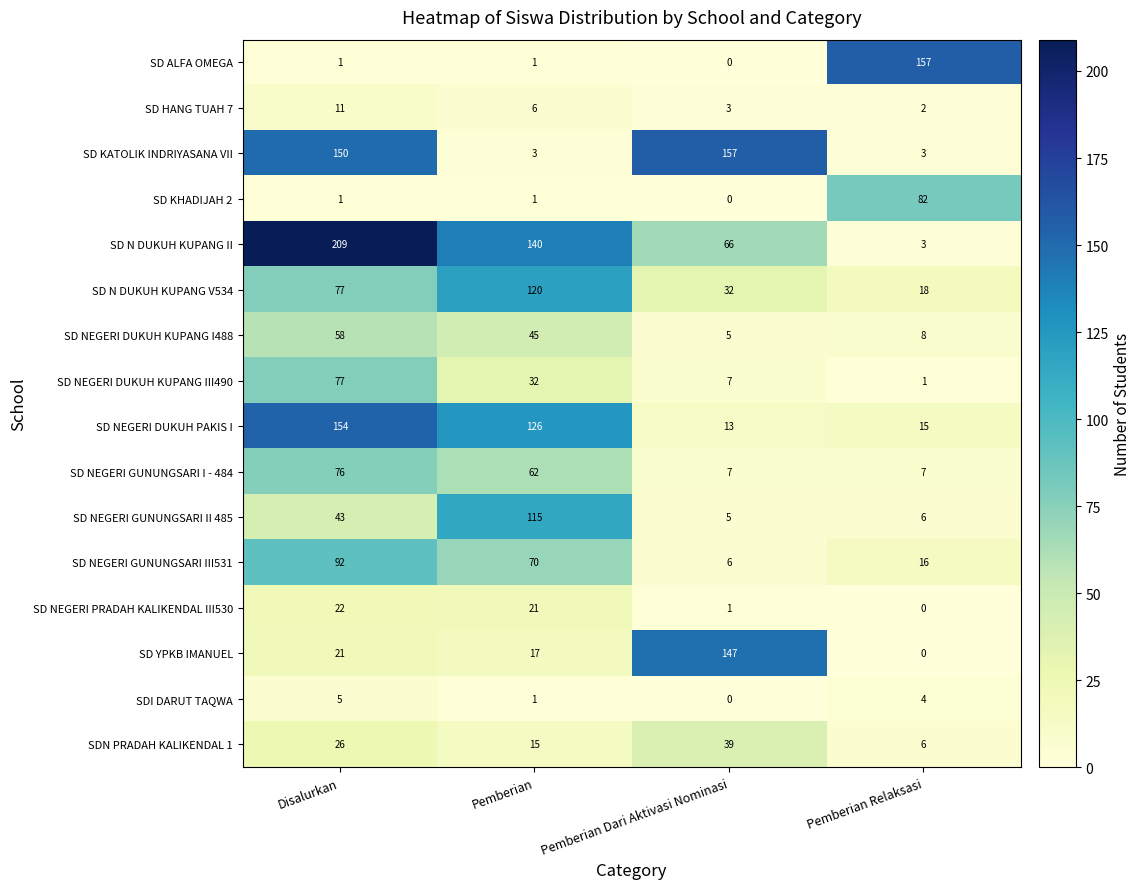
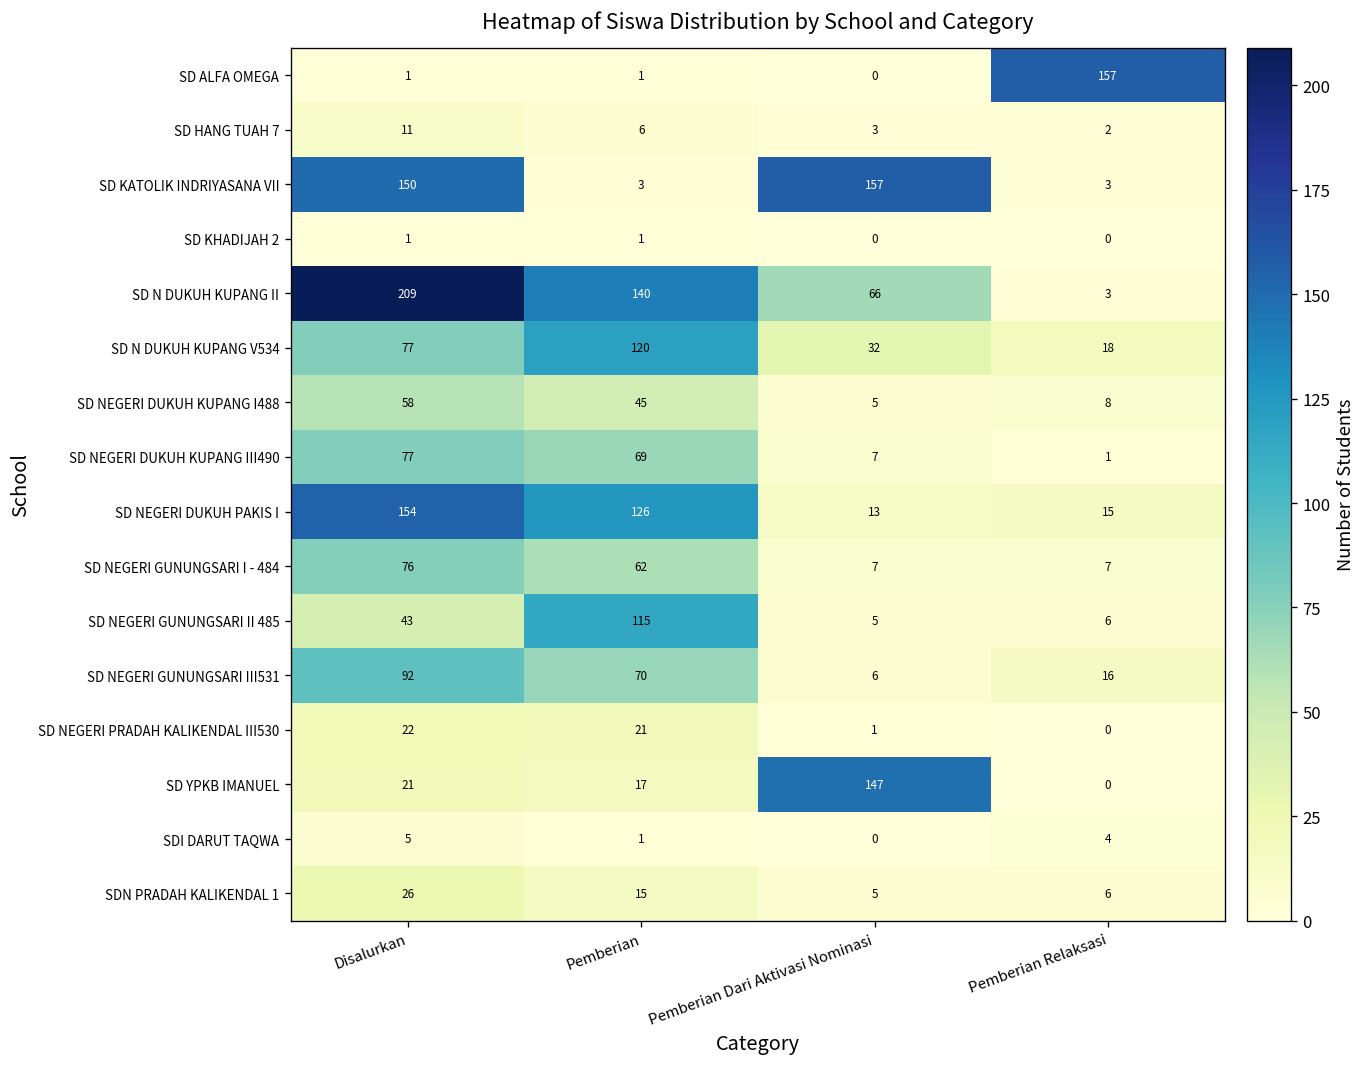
SD KHADIJAH 2, Pemberian Relaksasi: 82 -> 0
SD NEGERI DUKUH KUPANG III490, Pemberian: 32 -> 69
SDN PRADAH KALIKENDAL 1, Pemberian Dari Aktivasi Nominasi: 39 -> 5
